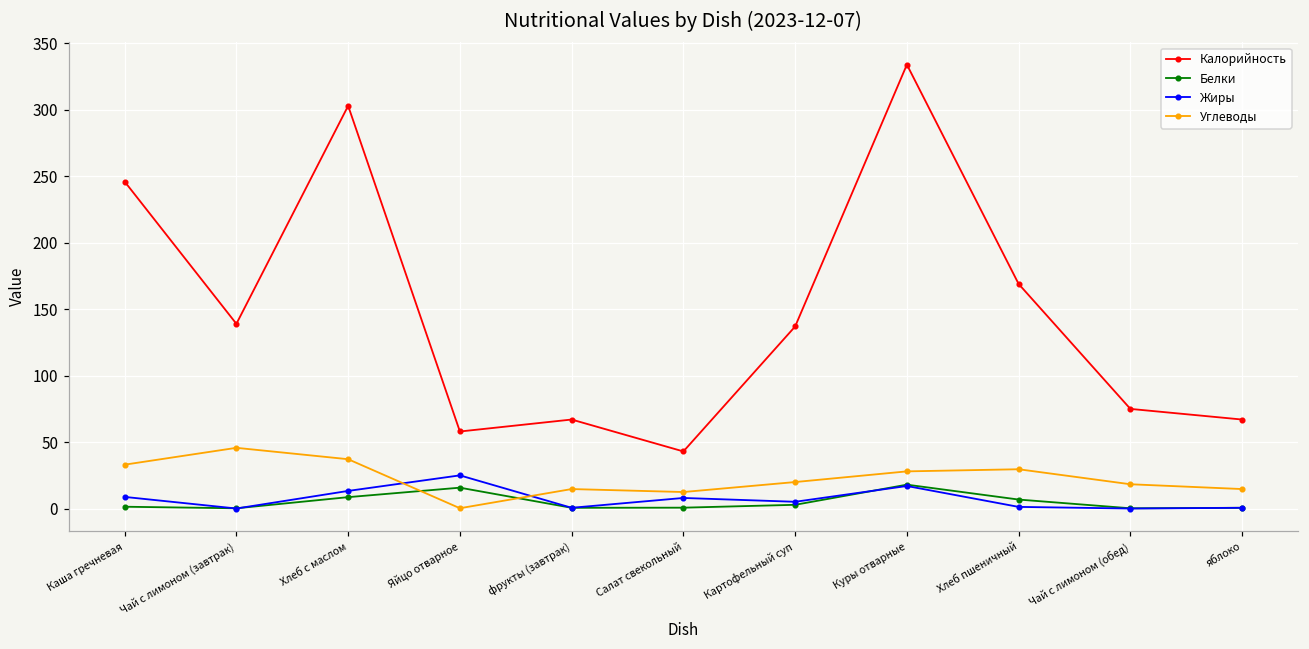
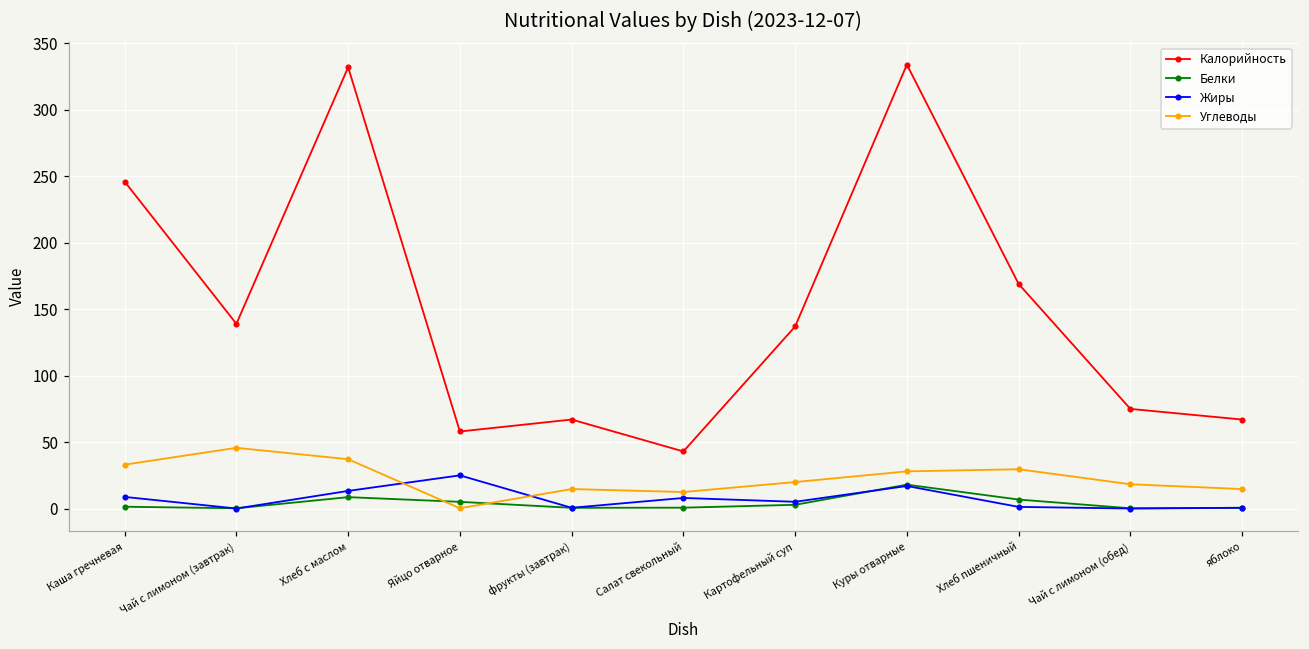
Калорийность, Хлеб с маслом: 303 -> 332
Белки, Яйцо отварное: 16 -> 5
